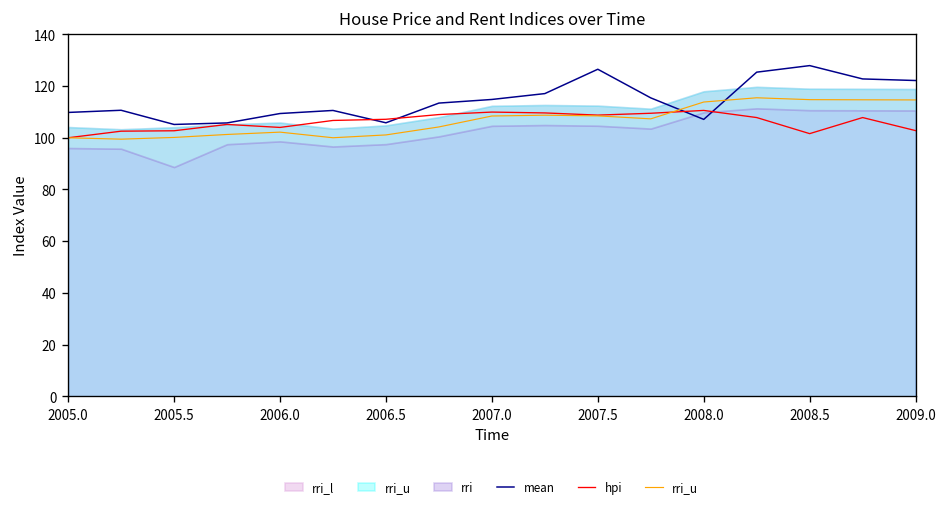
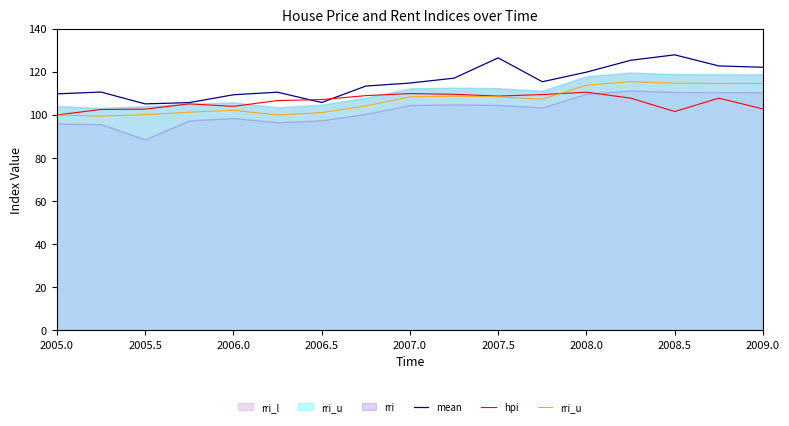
mean, 2008.0: 107 -> 120
